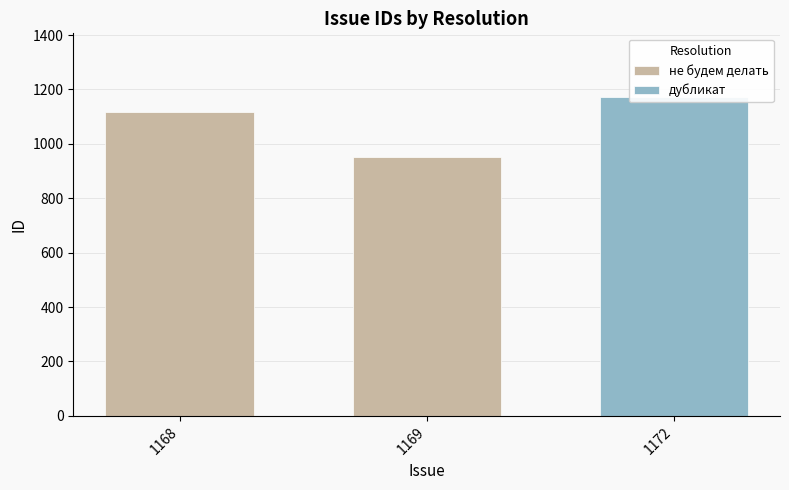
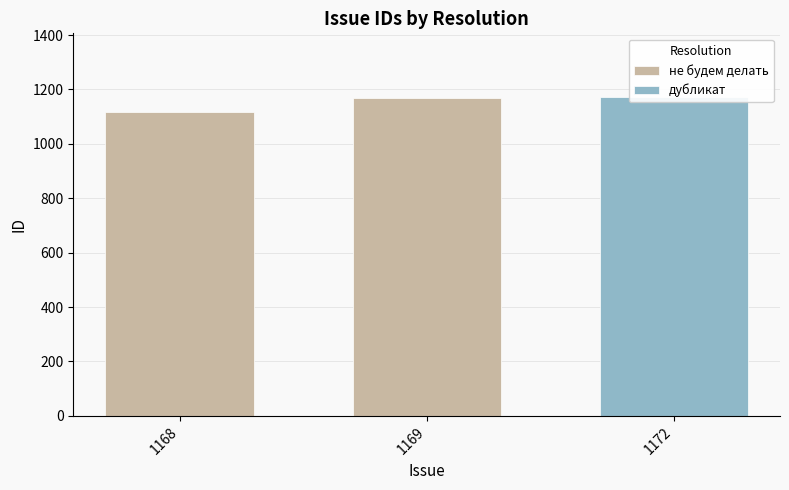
1169: 950 -> 1170
